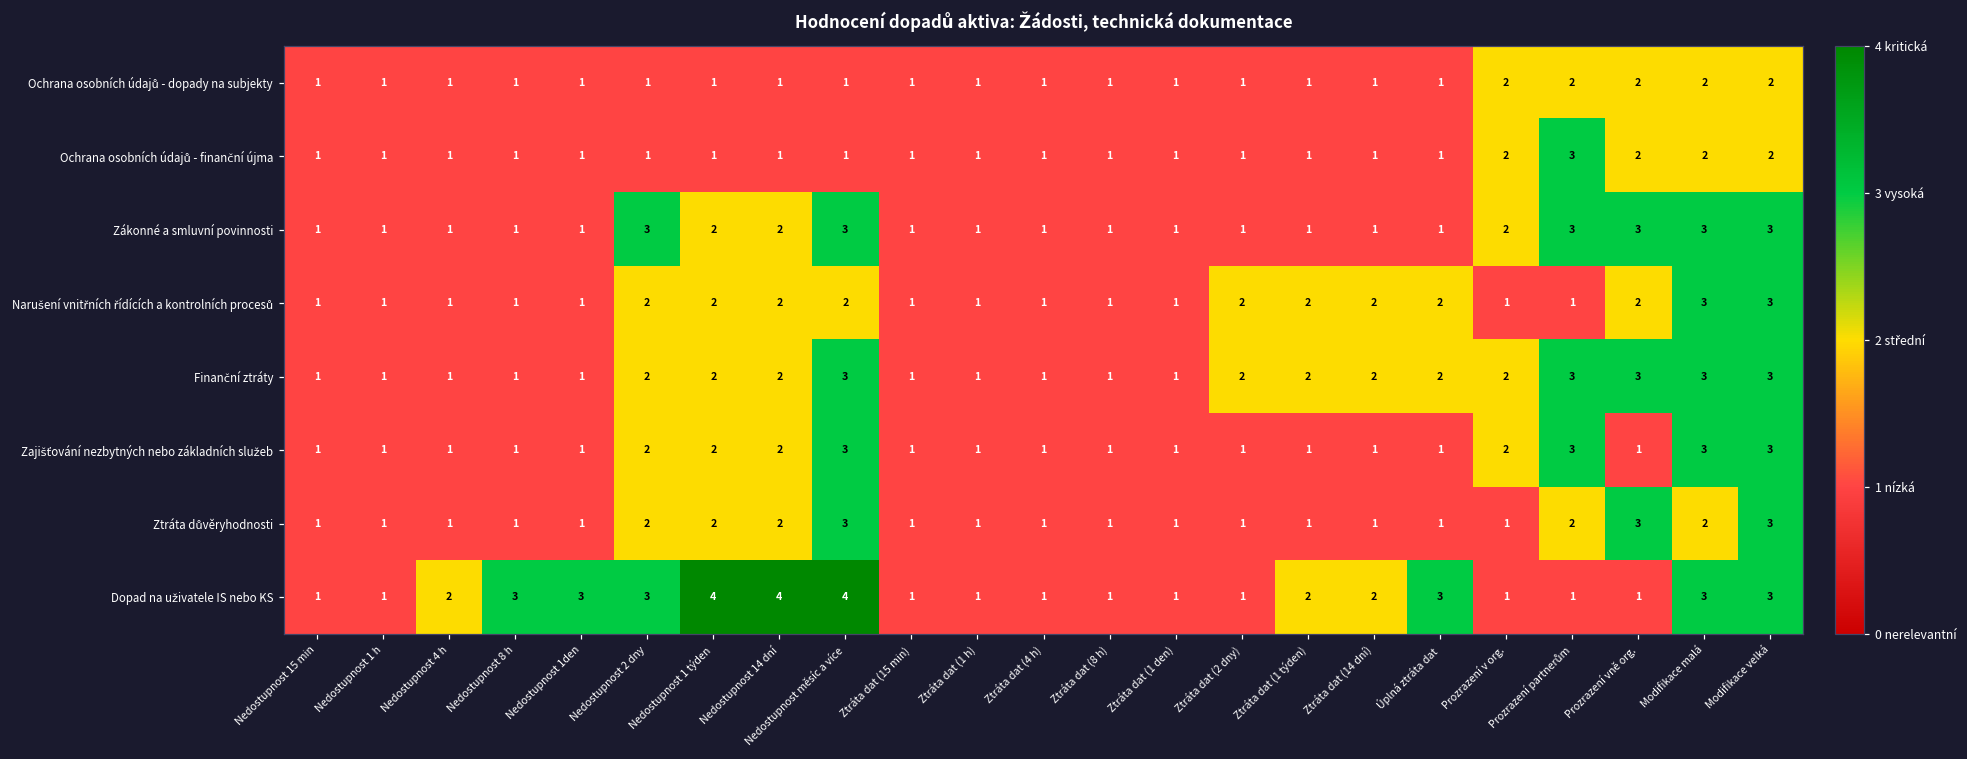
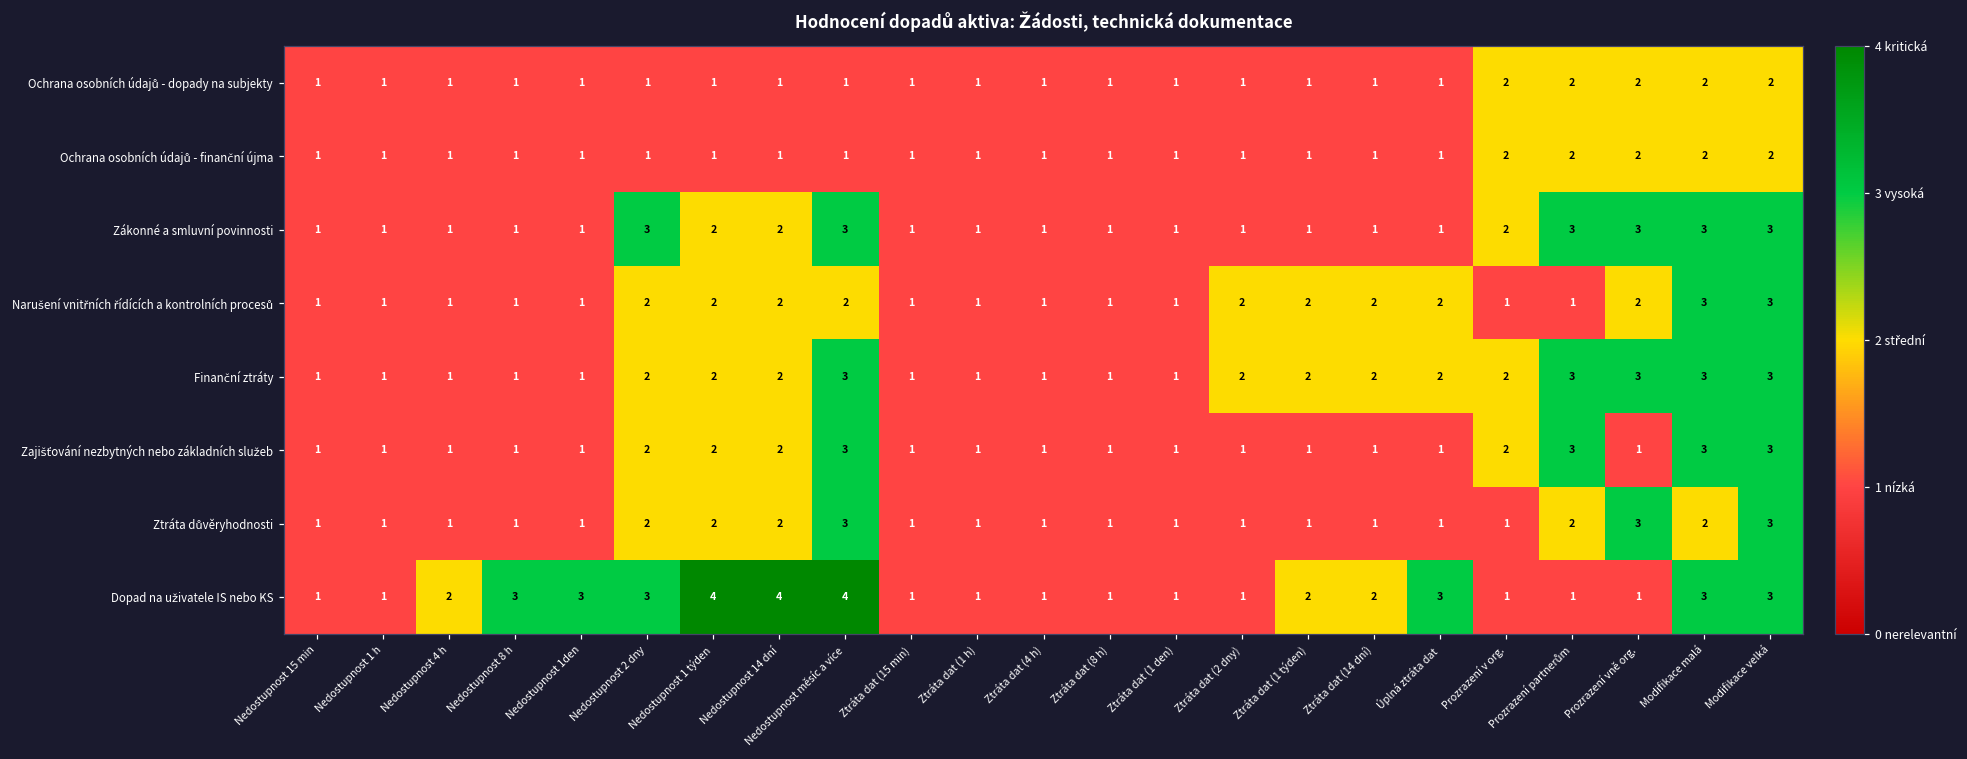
Ochrana osobních údajů - finanční újma, Prozrazení partnerům: 3 -> 2
